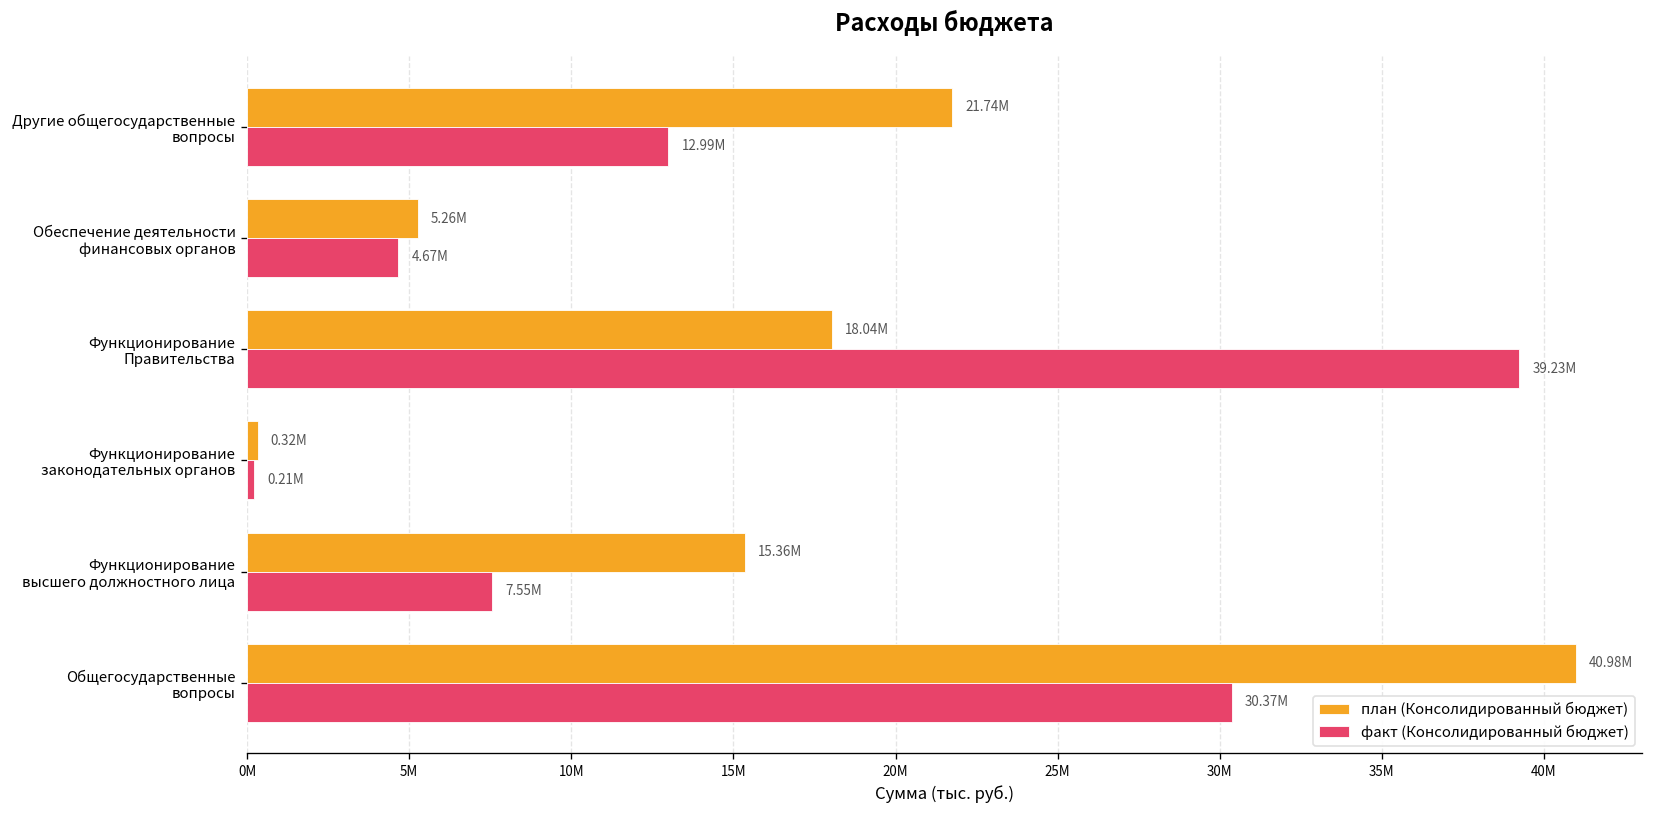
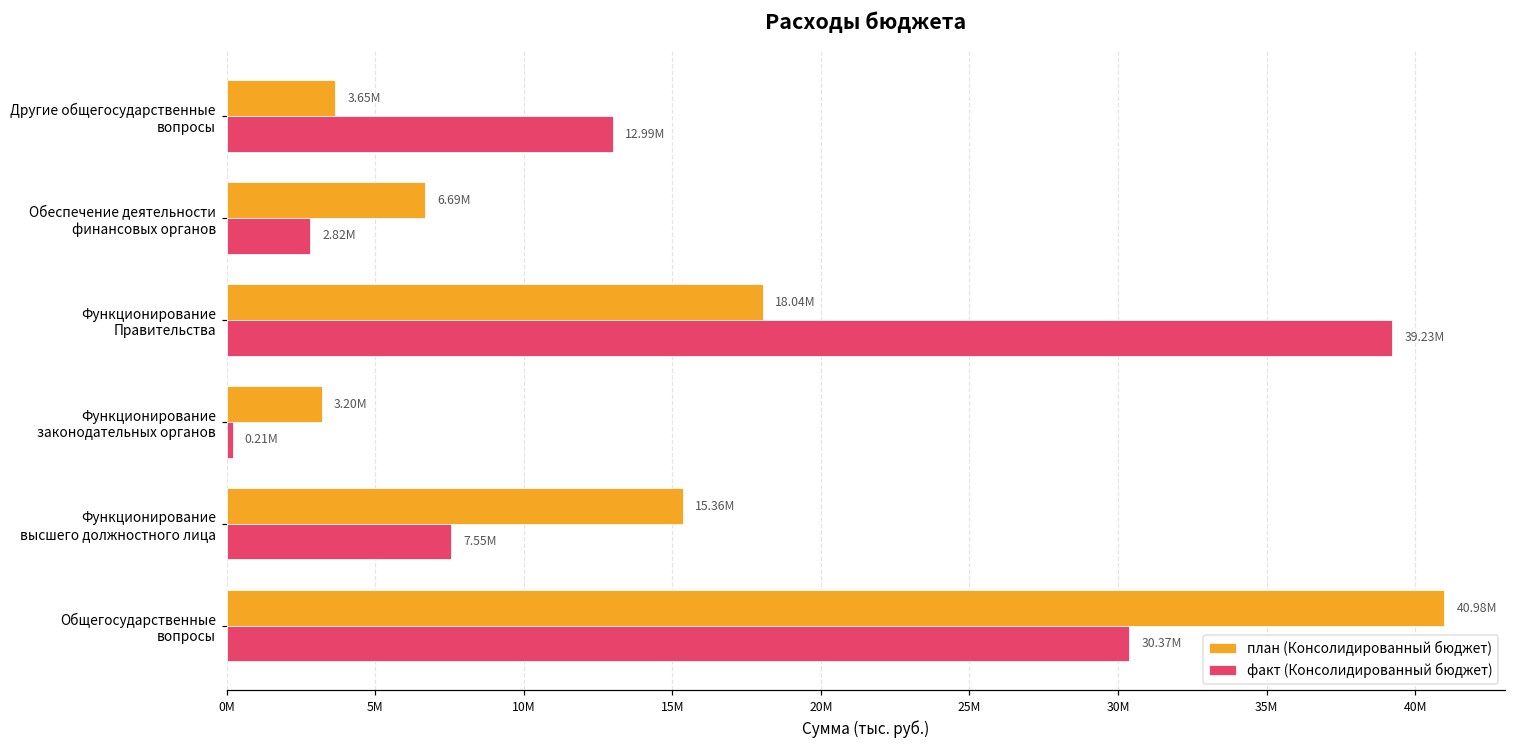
план (Консолидированный бюджет), Другие общегосударственные вопросы: 21.74M -> 3.65M
план (Консолидированный бюджет), Обеспечение деятельности финансовых органов: 5.26M -> 6.69M
факт (Консолидированный бюджет), Обеспечение деятельности финансовых органов: 4.67M -> 2.82M
план (Консолидированный бюджет), Функционирование законодательных органов: 0.32M -> 3.20M
